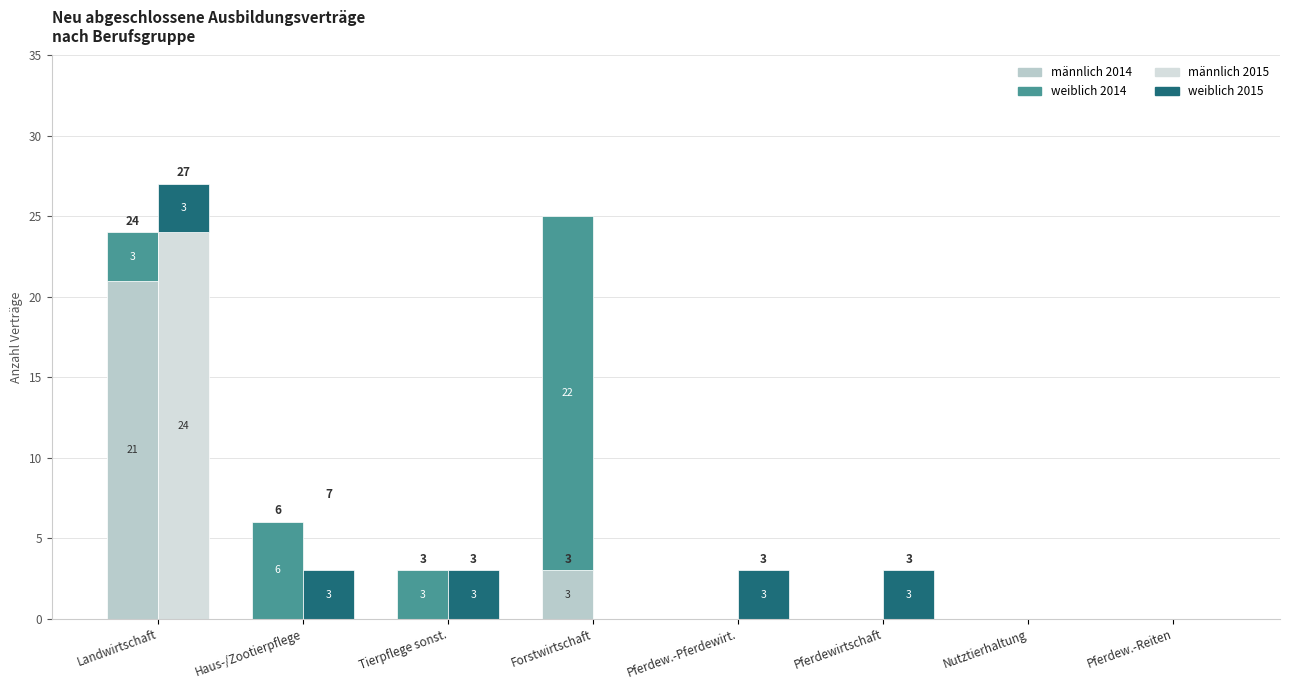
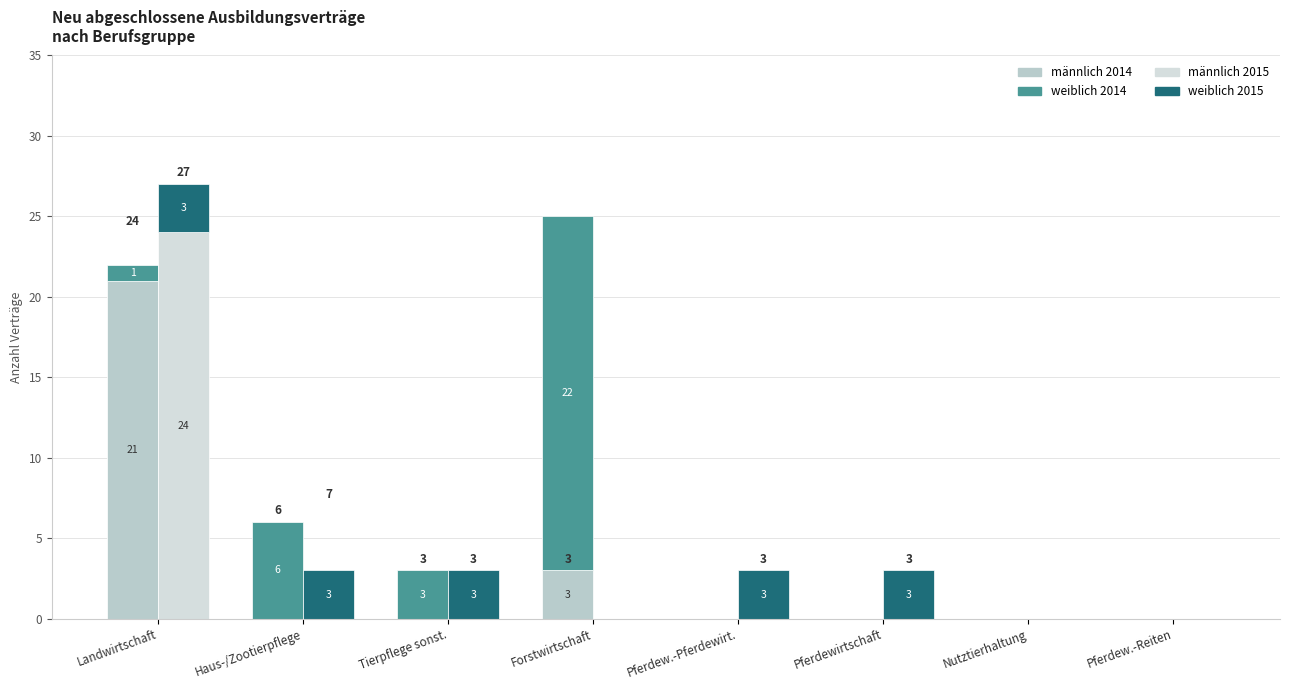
weiblich 2014, Landwirtschaft: 3 -> 1
